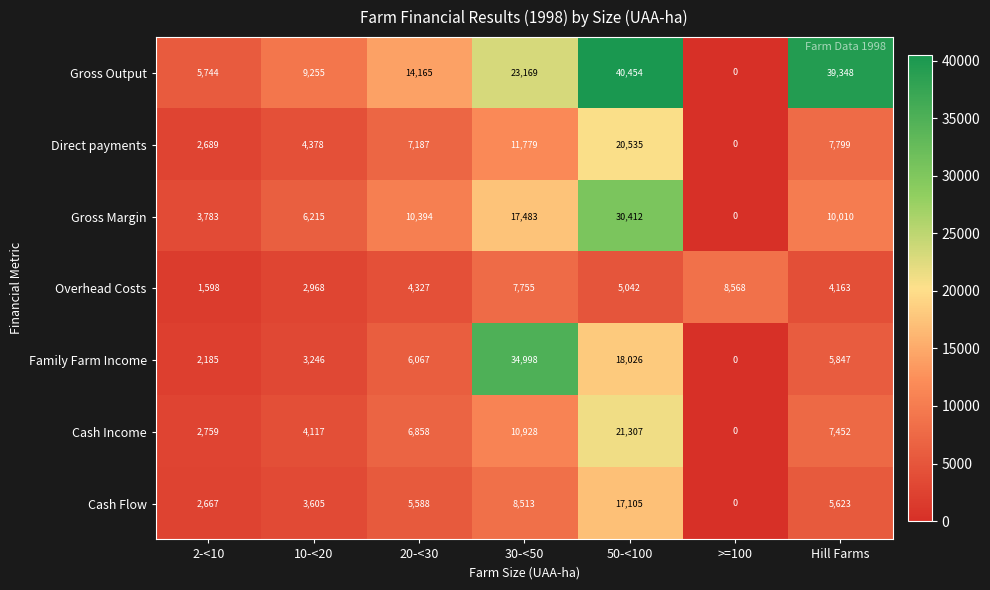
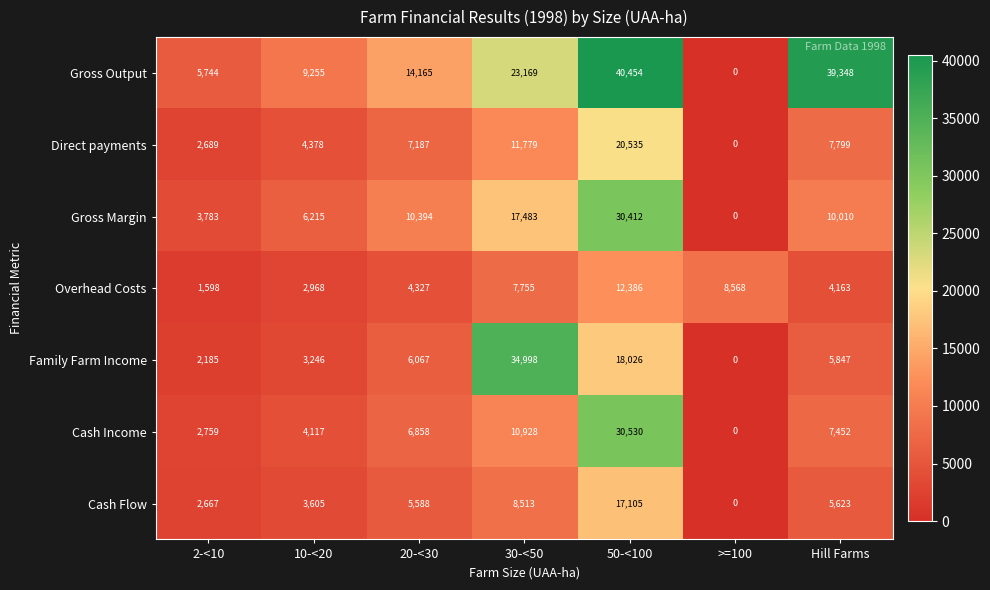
Overhead Costs, 50-<100: 5,042 -> 12,386
Cash Income, 50-<100: 21,307 -> 30,530
